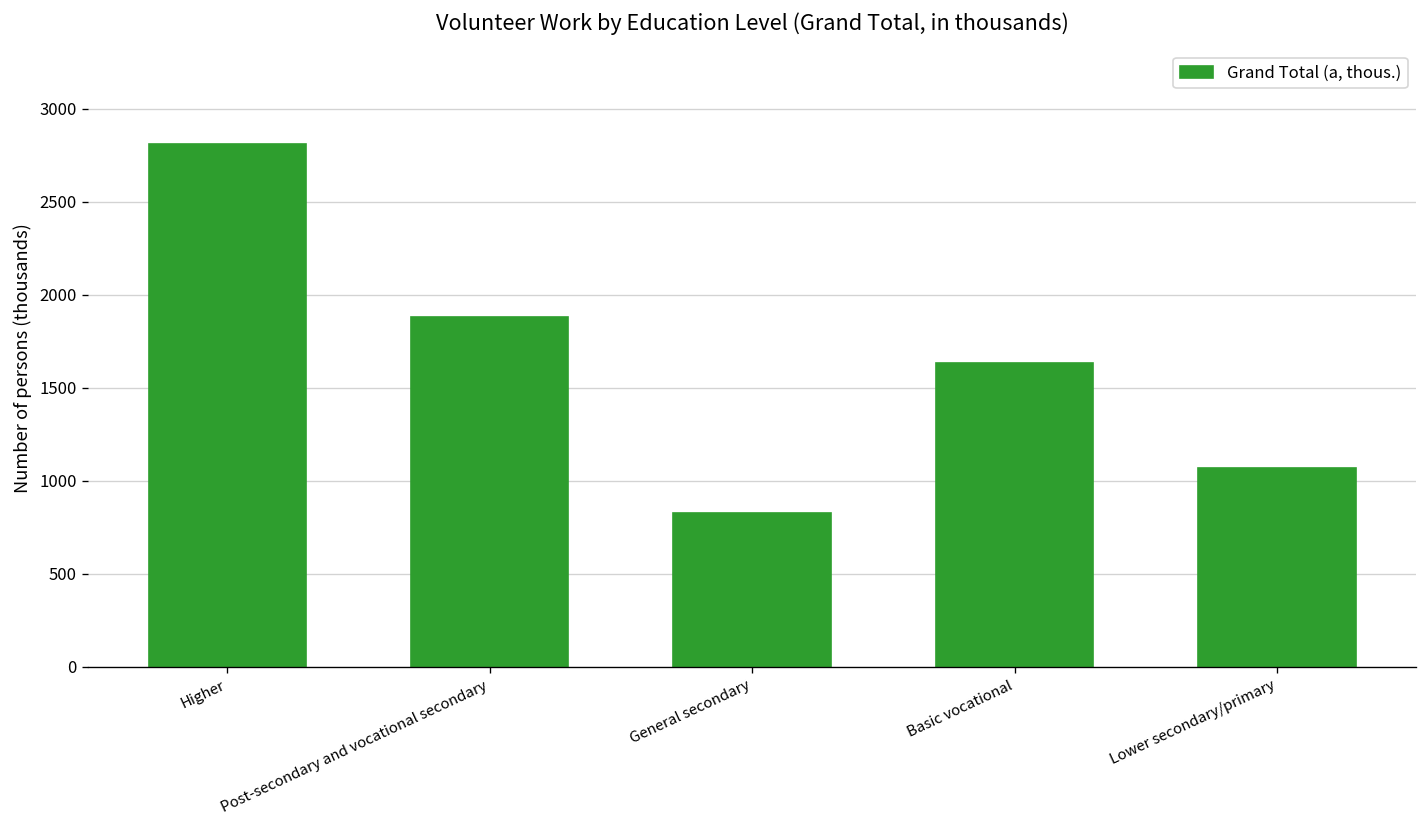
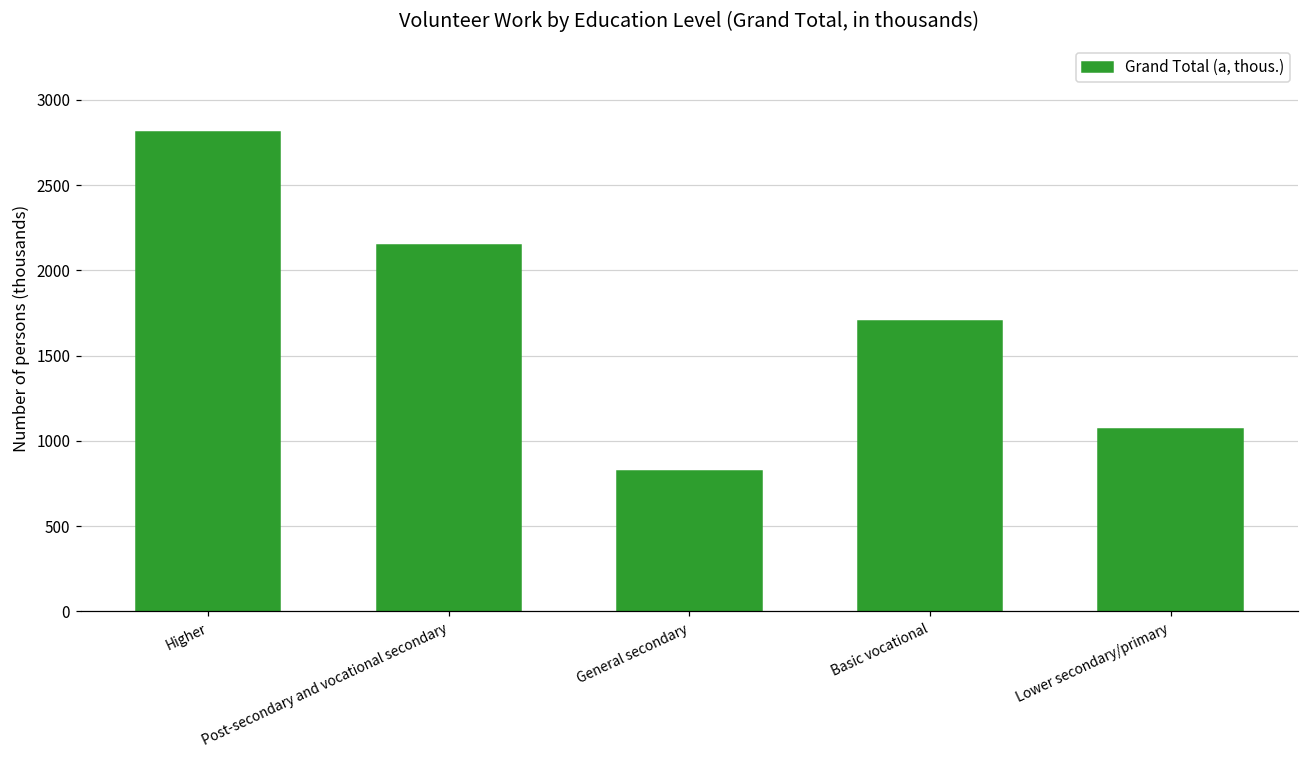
Post-secondary and vocational secondary: 1880 -> 2150
Basic vocational: 1640 -> 1700
